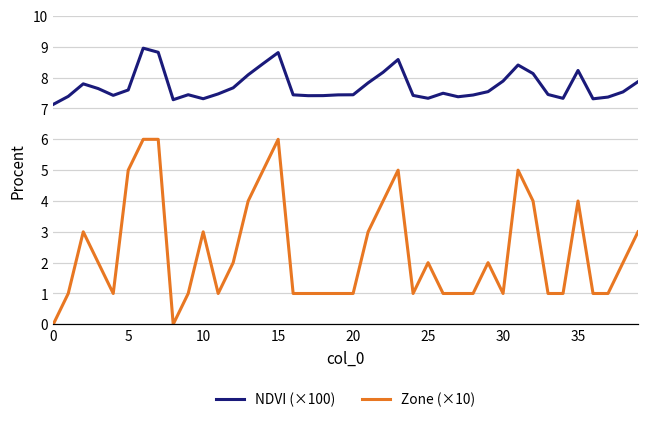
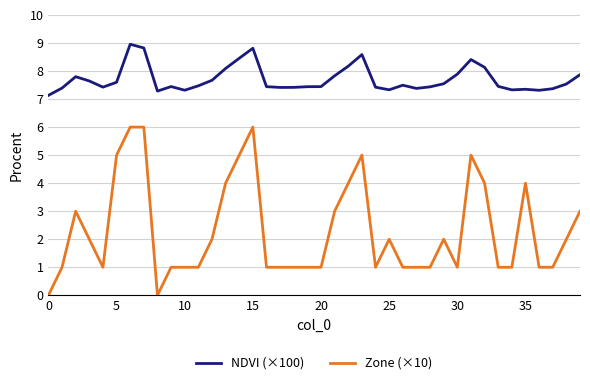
Zone (×10), 10: 3.0 -> 1.0
NDVI (×100), 35: 8.2 -> 7.3
